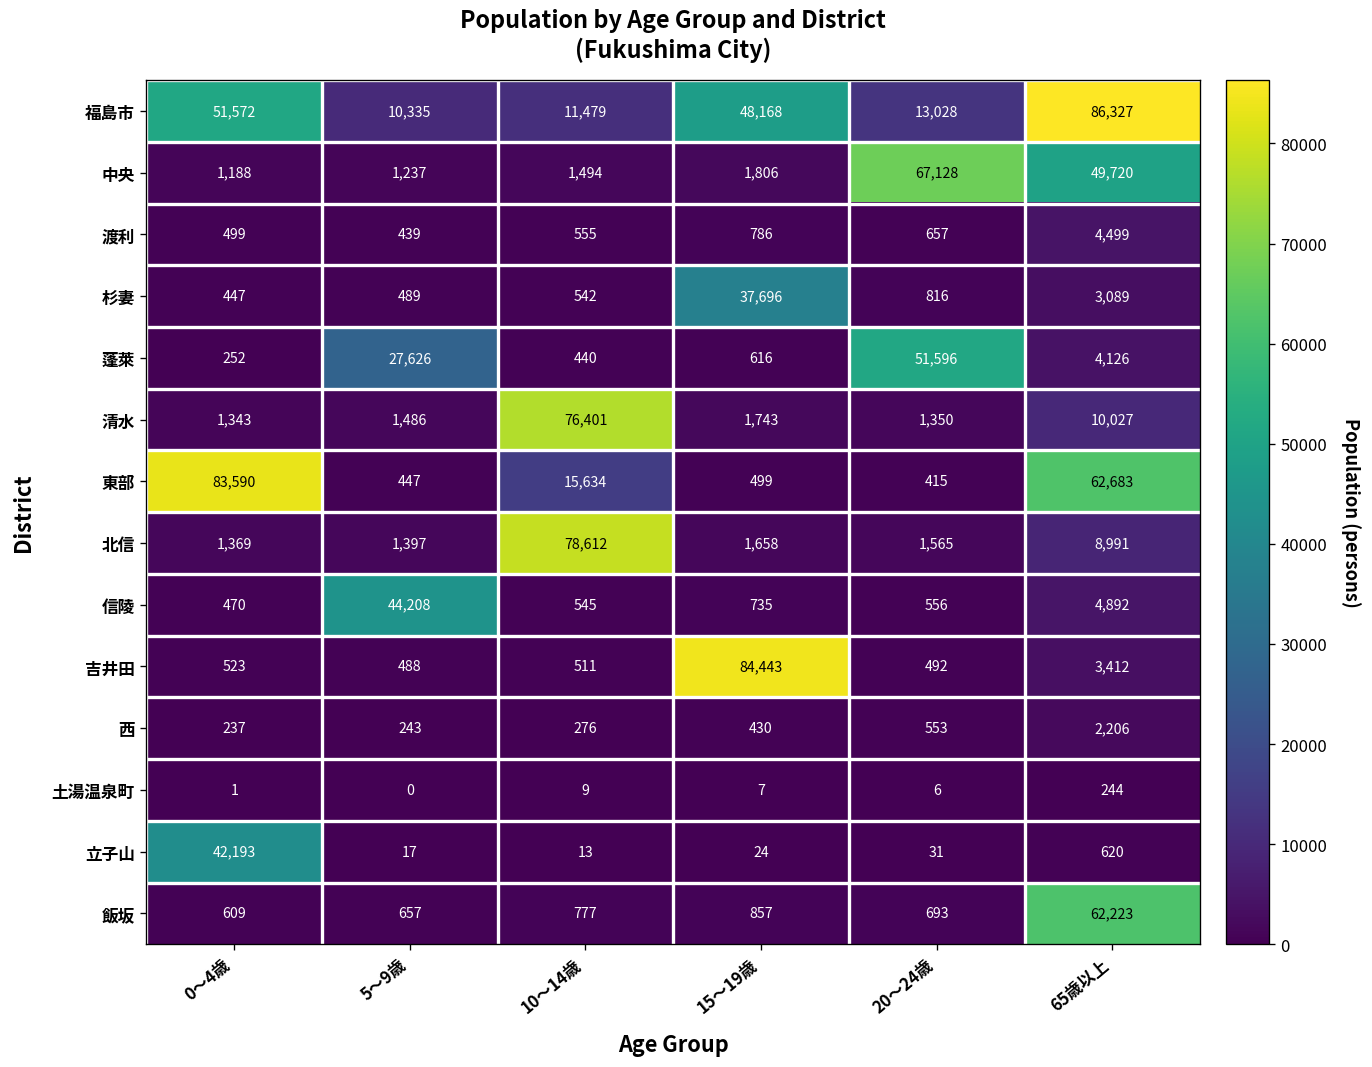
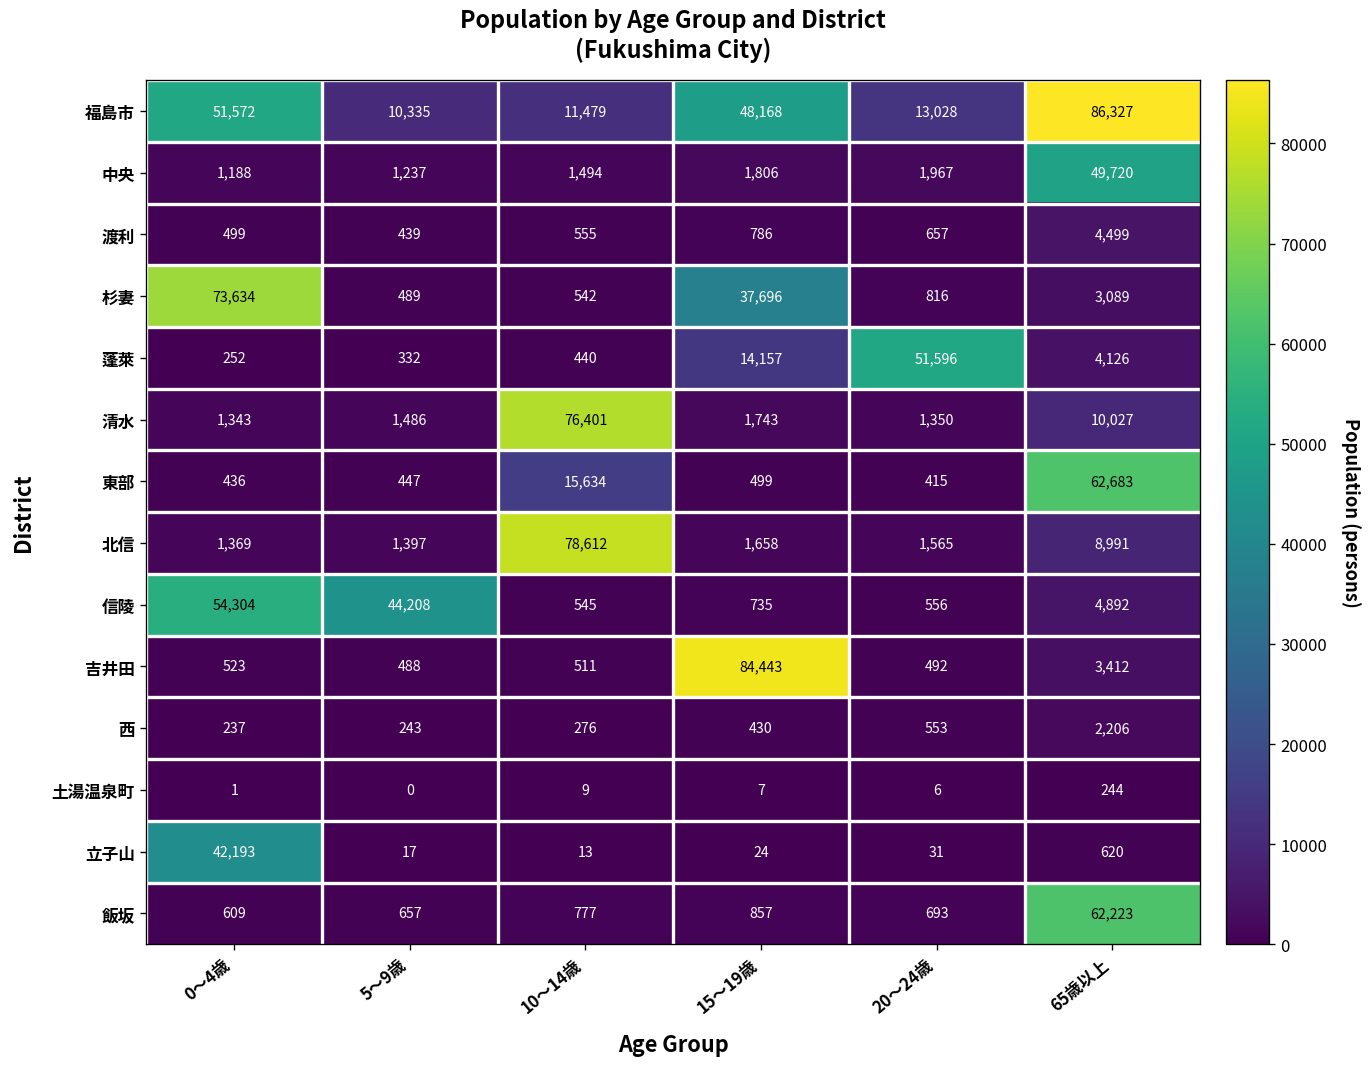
中央, 20～24歳: 67,128 -> 1,967
杉妻, 0～4歳: 447 -> 73,634
蓬萊, 5～9歳: 27,626 -> 332
蓬萊, 15～19歳: 616 -> 14,157
東部, 0～4歳: 83,590 -> 436
信陵, 0～4歳: 470 -> 54,304
